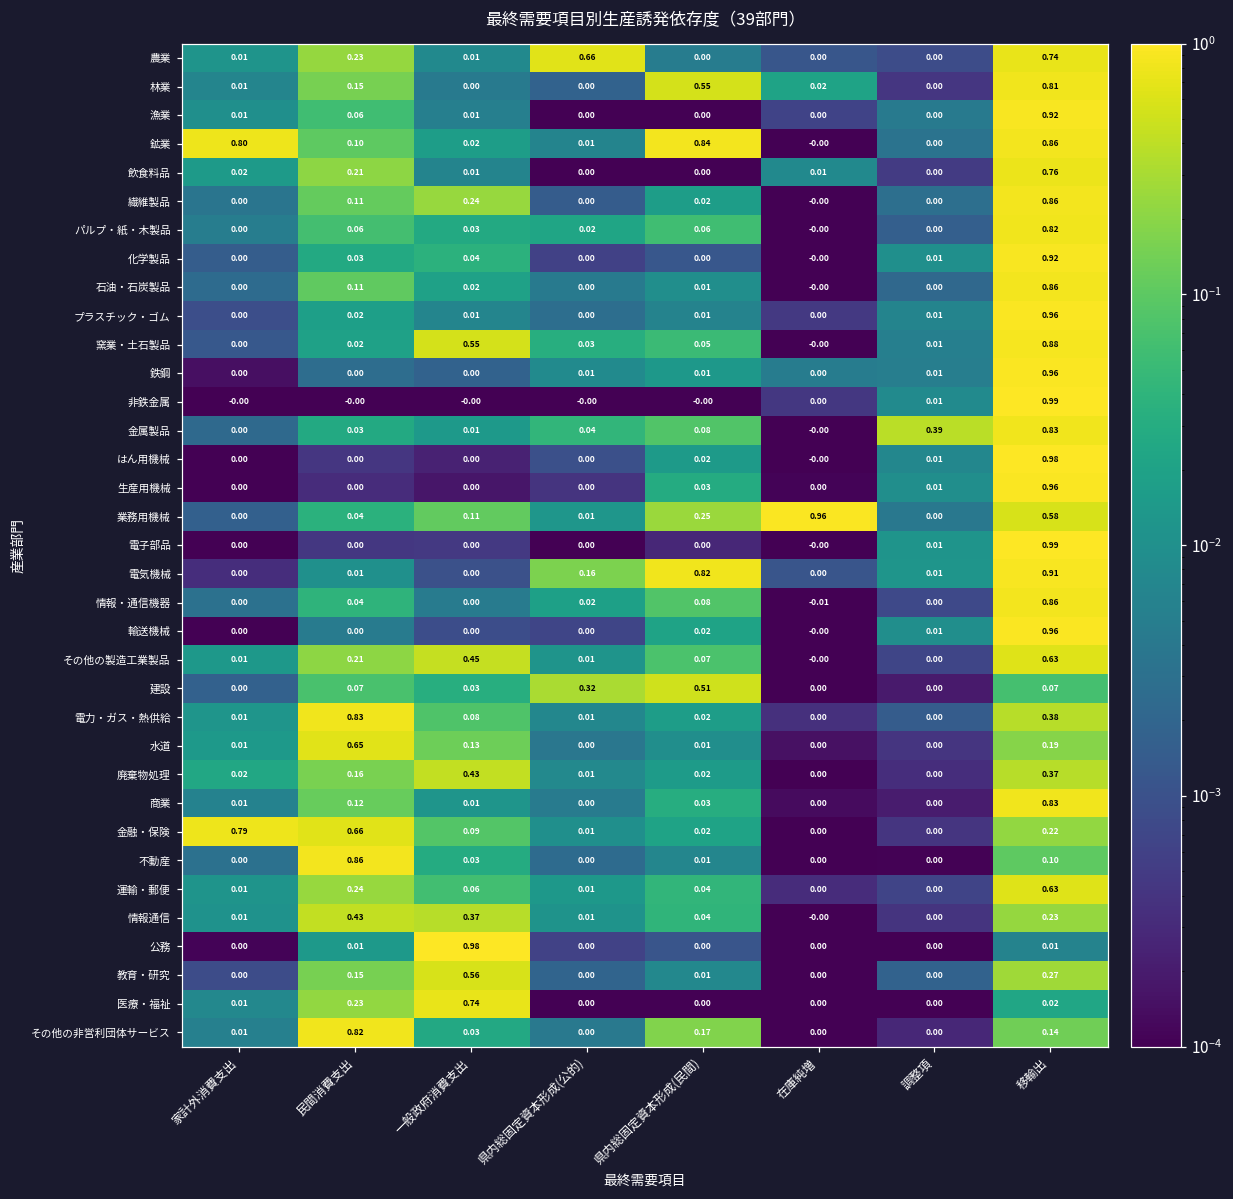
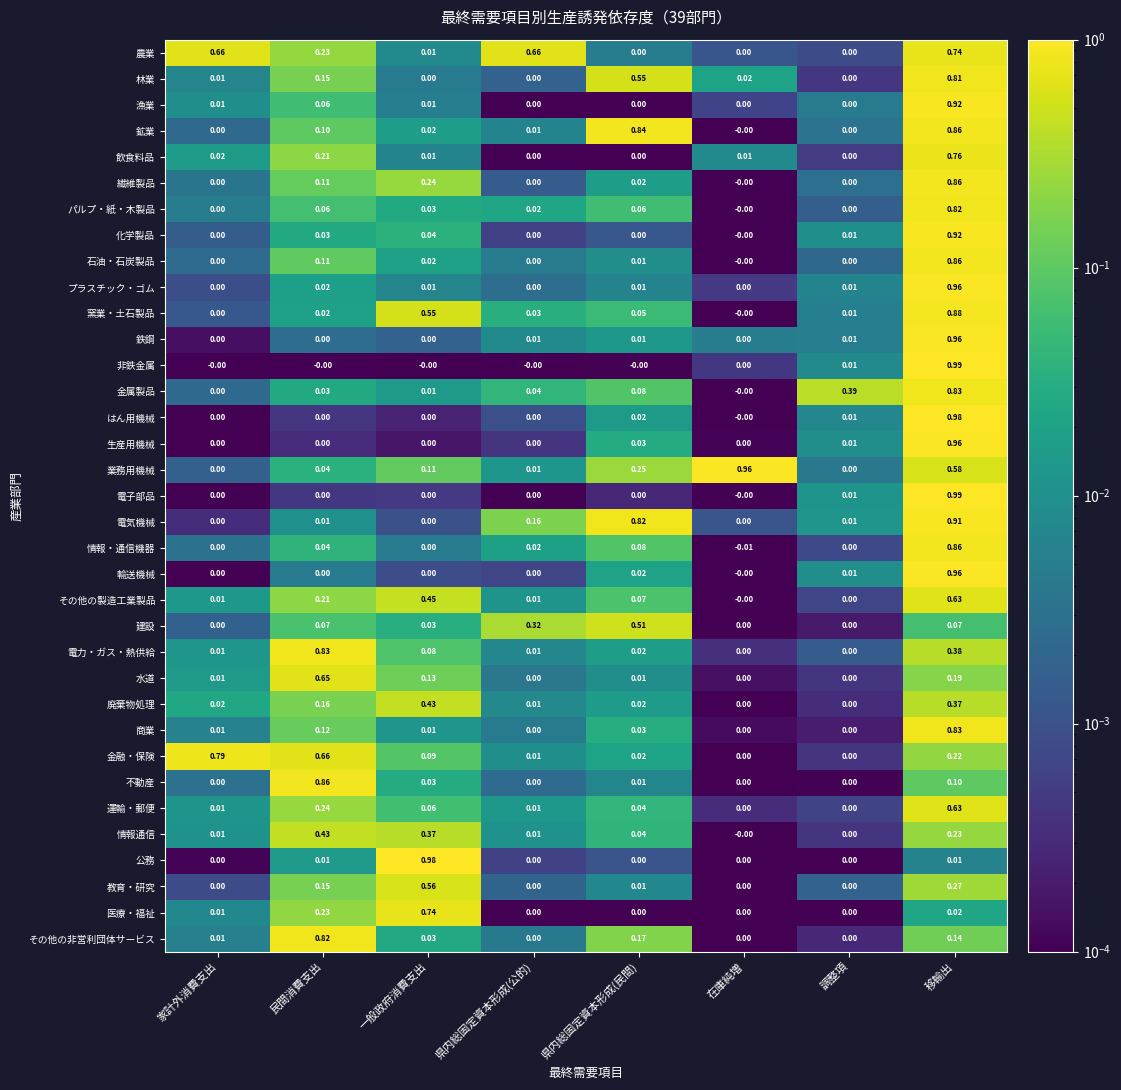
農業, 家計外消費支出: 0.01 -> 0.66
鉱業, 家計外消費支出: 0.80 -> 0.00
